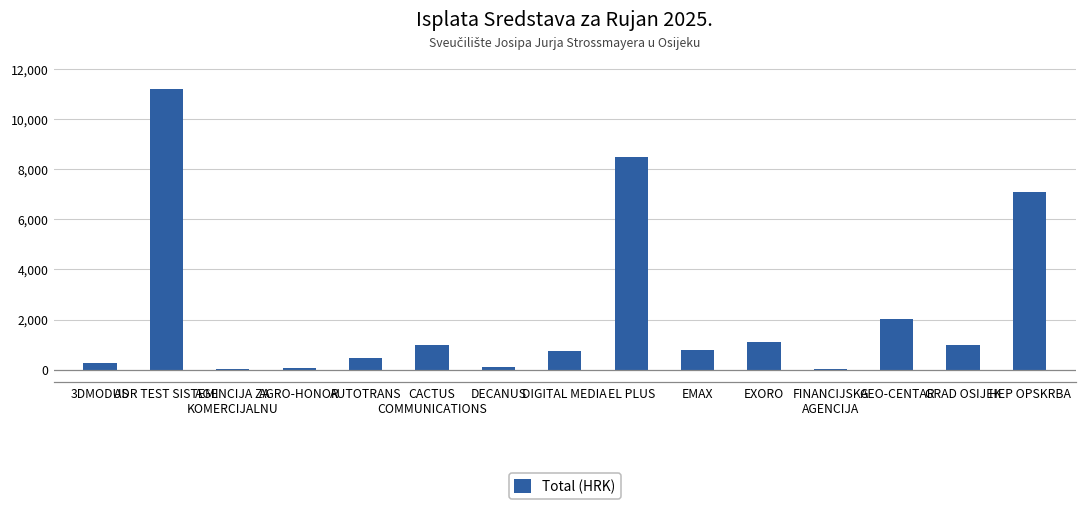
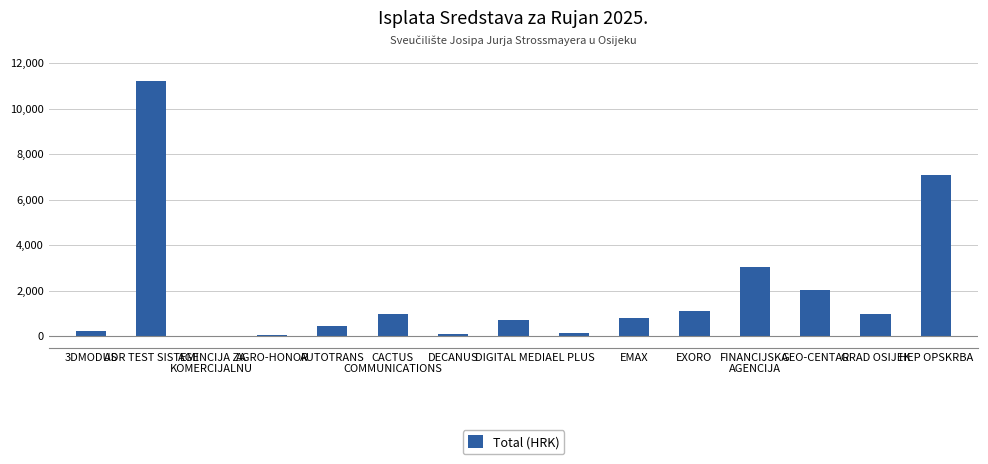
EL PLUS: 8,500 -> 100
FINANCIJSKA AGENCIJA: 0 -> 3,100
